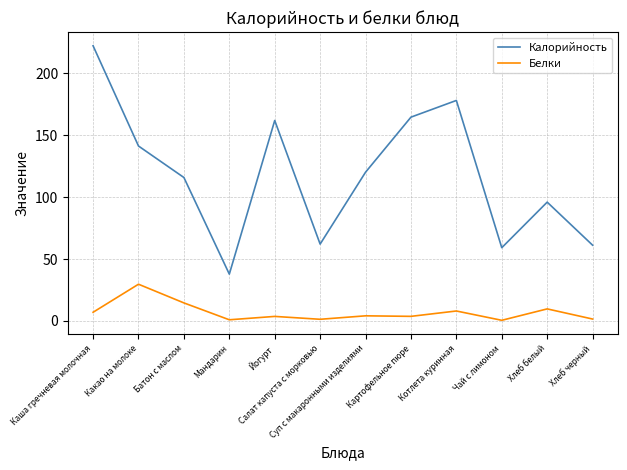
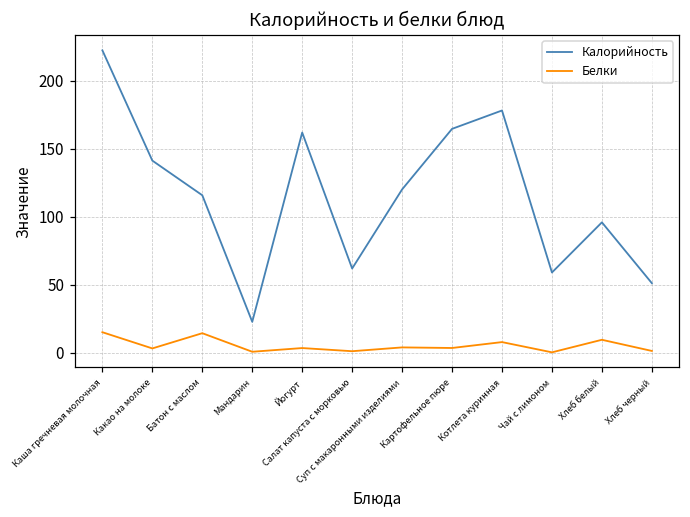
Белки, Каша гречневая молочная: 7 -> 15
Белки, Какао на молоке: 30 -> 3
Калорийность, Мандарин: 38 -> 23
Калорийность, Хлеб черный: 61 -> 51
